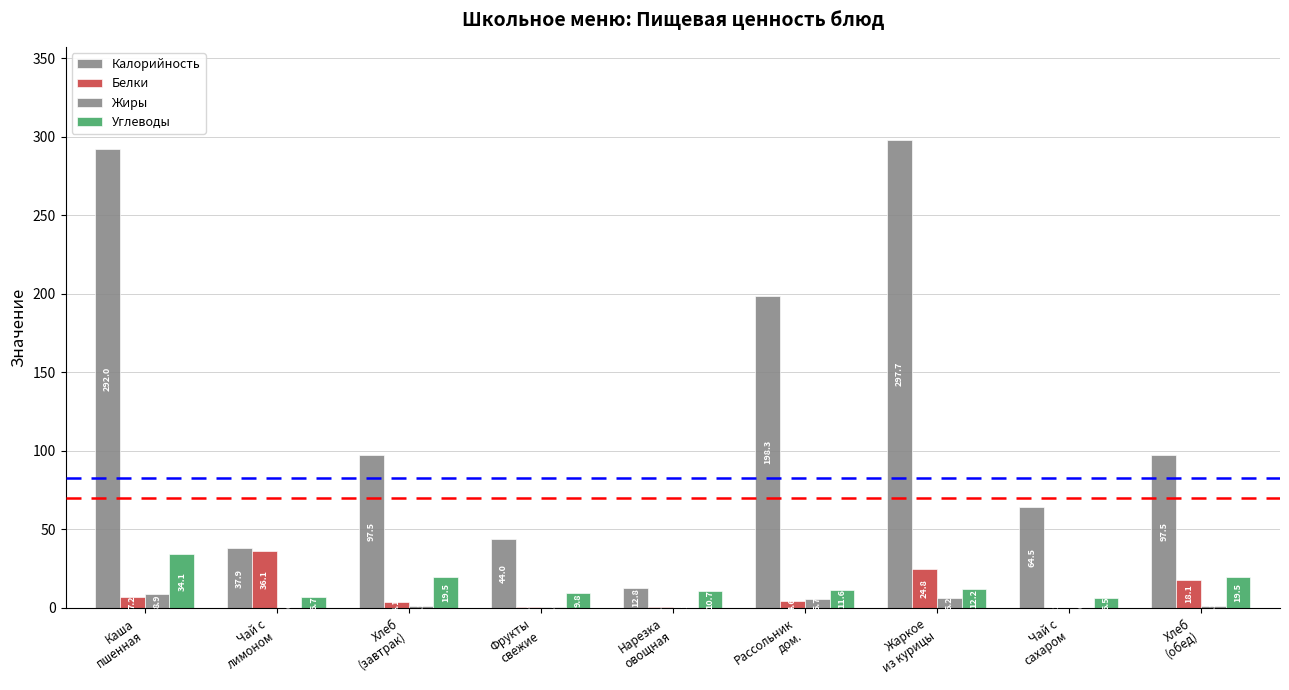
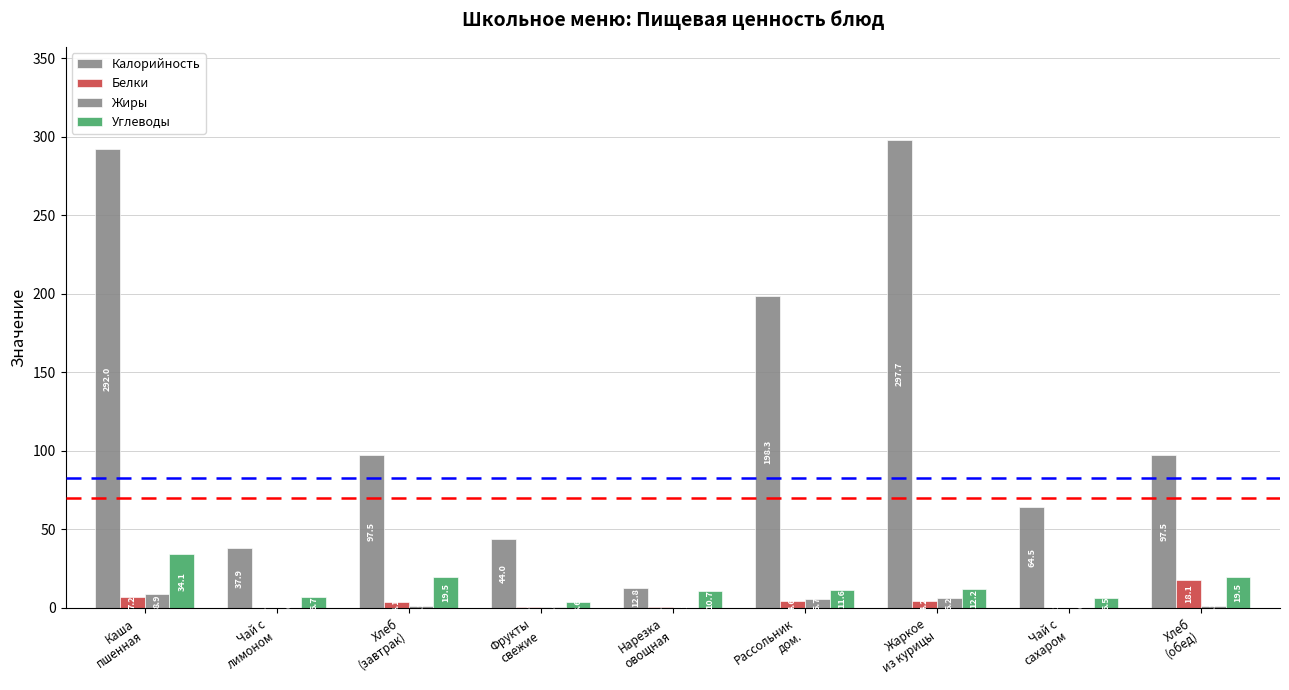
Белки, Чай с лимоном: 36 -> 0
Углеводы, Фрукты свежие: 10 -> 4
Белки, Жаркое из курицы: 25 -> 4
